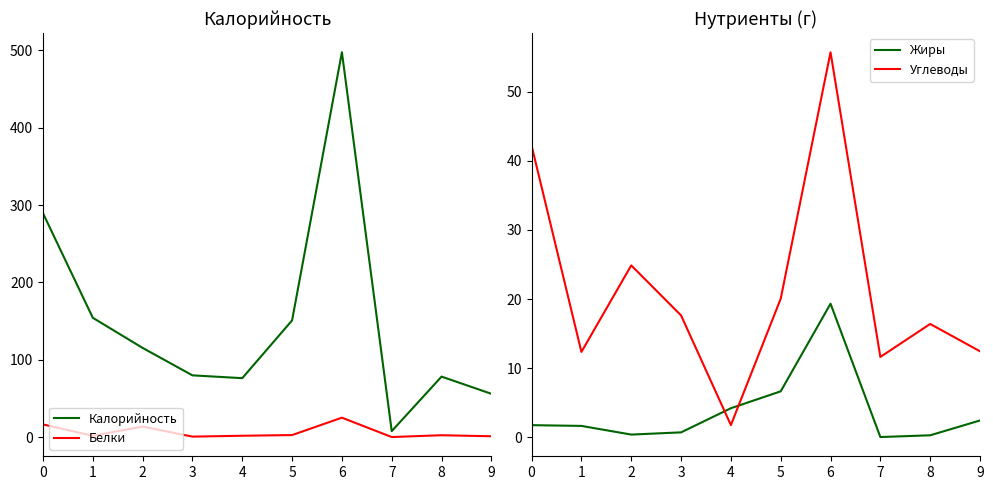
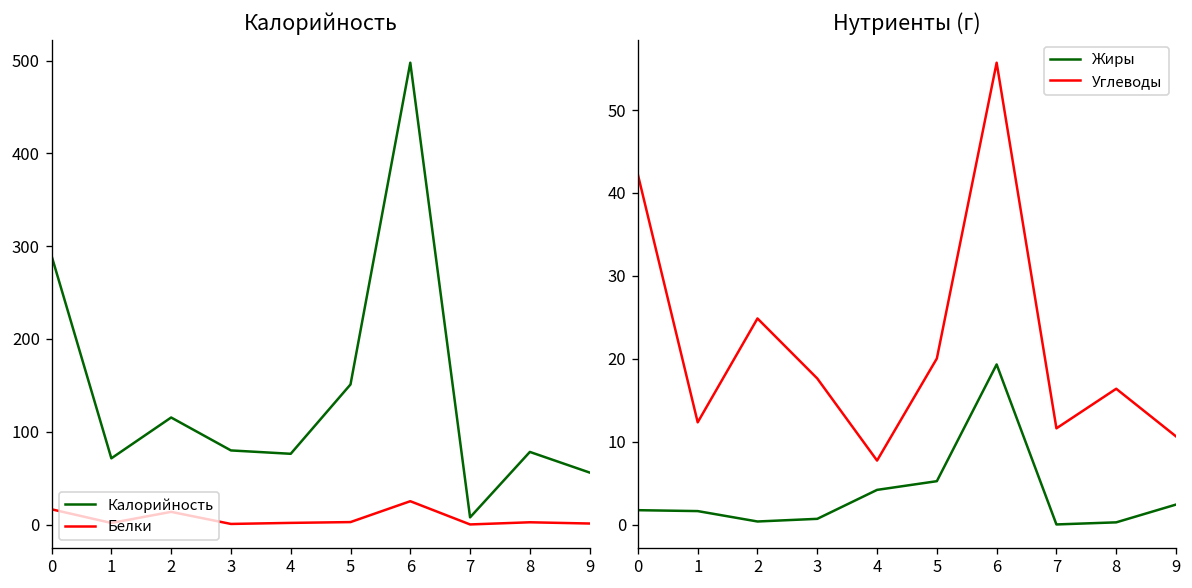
Калорийность, Калорийность, 1: 150 -> 70
Нутриенты (г), Углеводы, 4: 2 -> 8
Нутриенты (г), Жиры, 5: 7 -> 5
Нутриенты (г), Углеводы, 9: 12 -> 11
